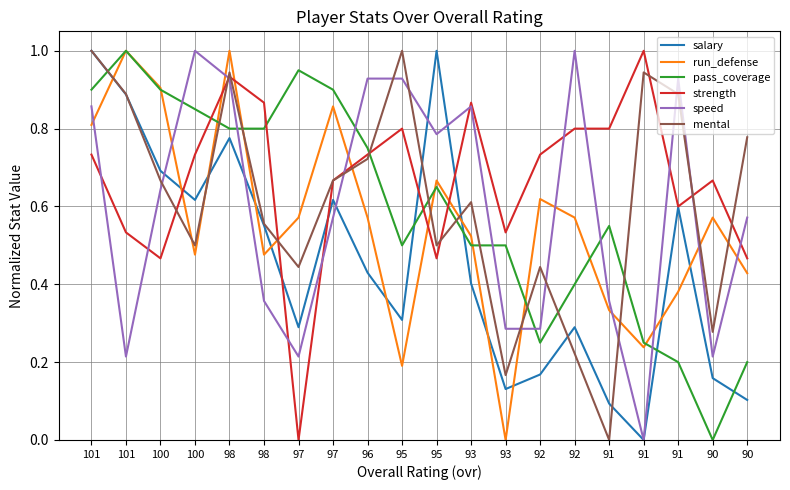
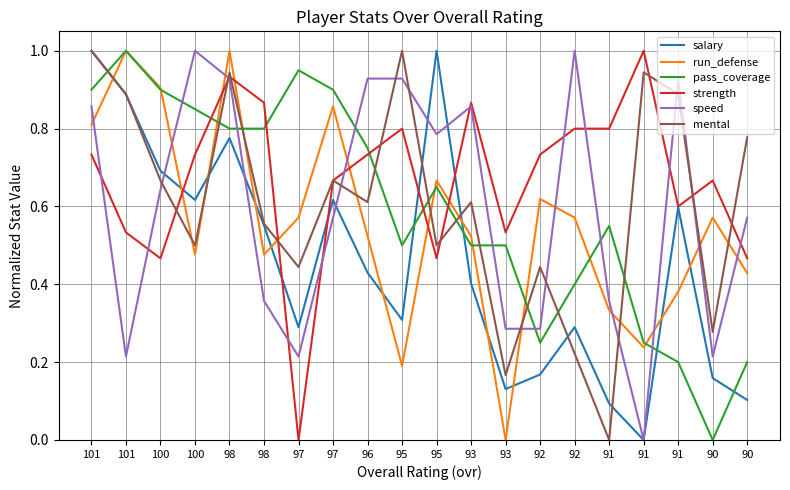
run_defense, 96: 0.57 -> 0.52
mental, 96: 0.72 -> 0.61
